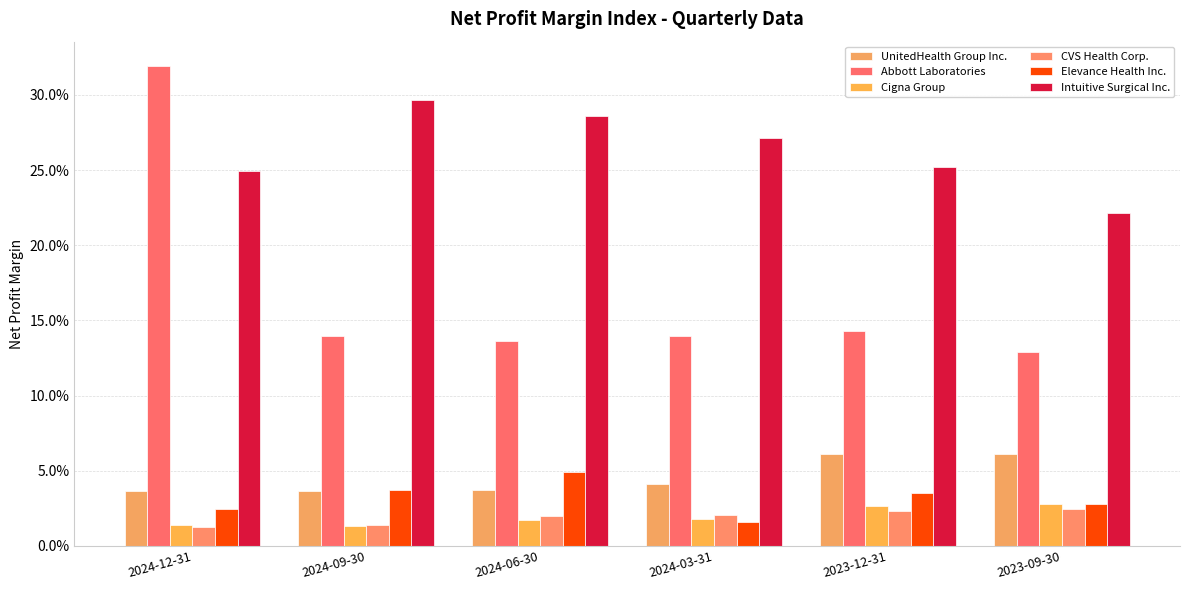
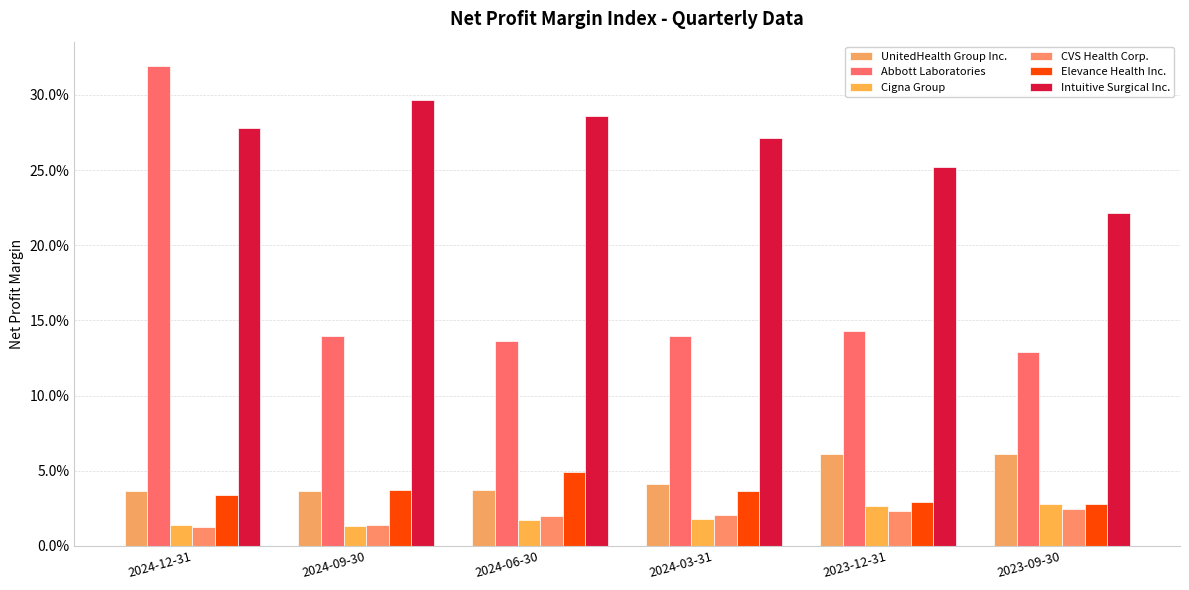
Elevance Health Inc., 2024-12-31: 2.4% -> 3.4%
Intuitive Surgical Inc., 2024-12-31: 24.9% -> 27.8%
Elevance Health Inc., 2024-03-31: 1.6% -> 3.7%
Elevance Health Inc., 2023-12-31: 3.5% -> 2.9%
